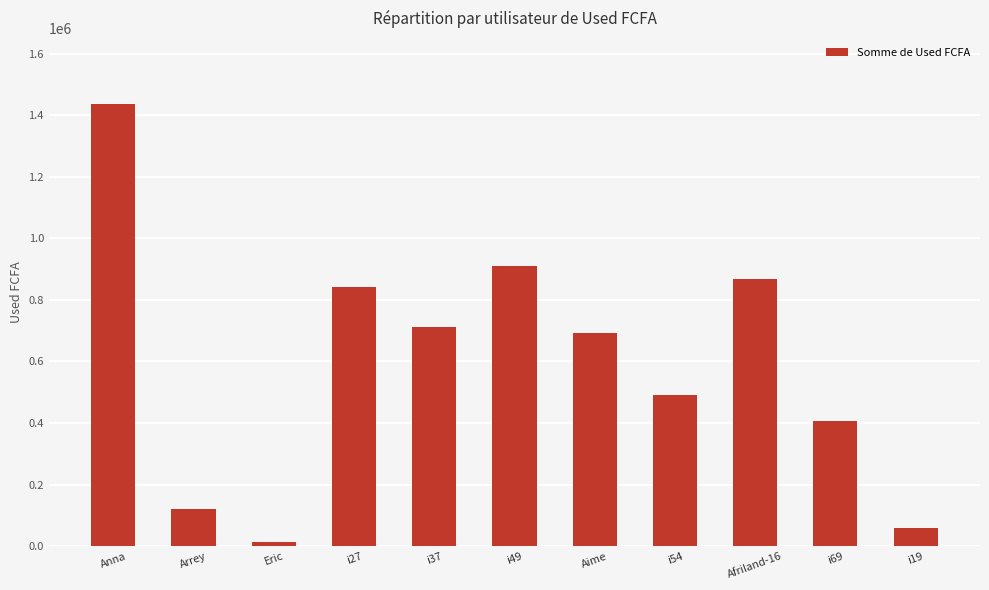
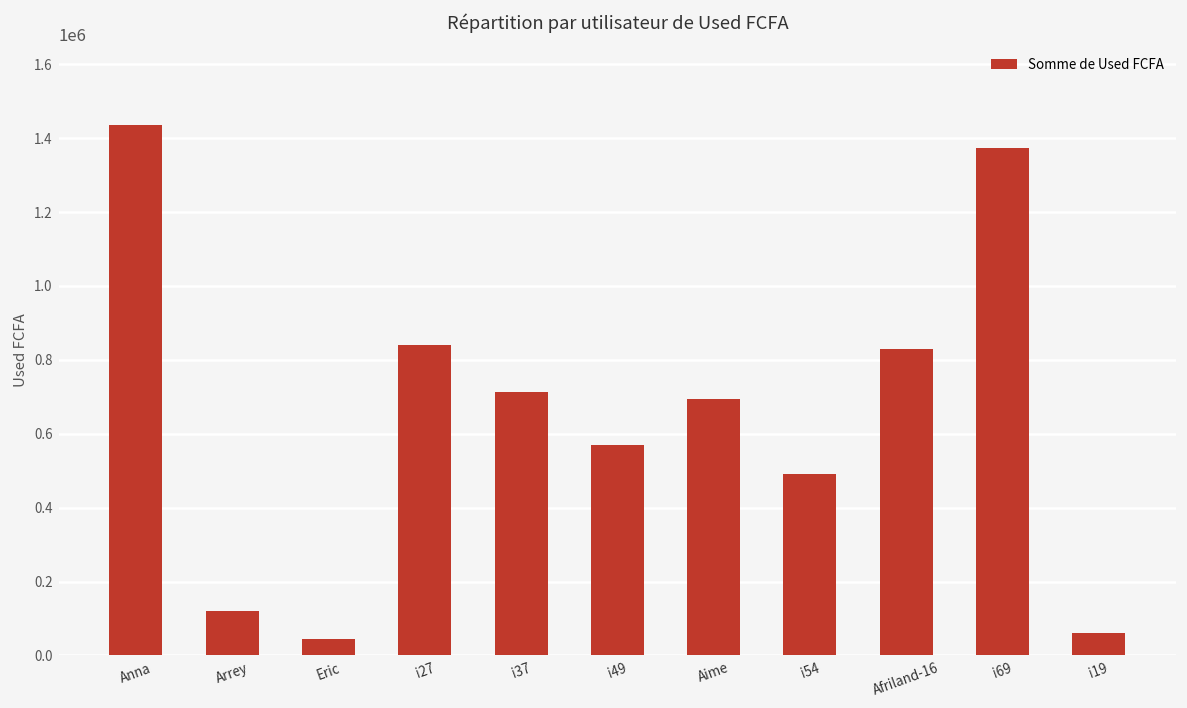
Eric: 20000 -> 40000
i49: 910000 -> 570000
Afriland-16: 870000 -> 830000
i69: 410000 -> 1370000
